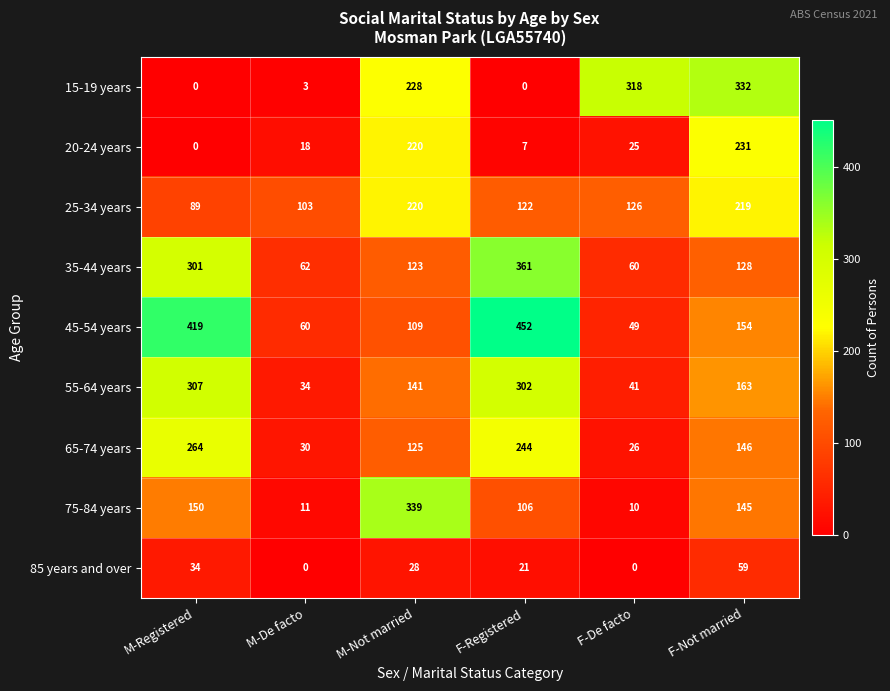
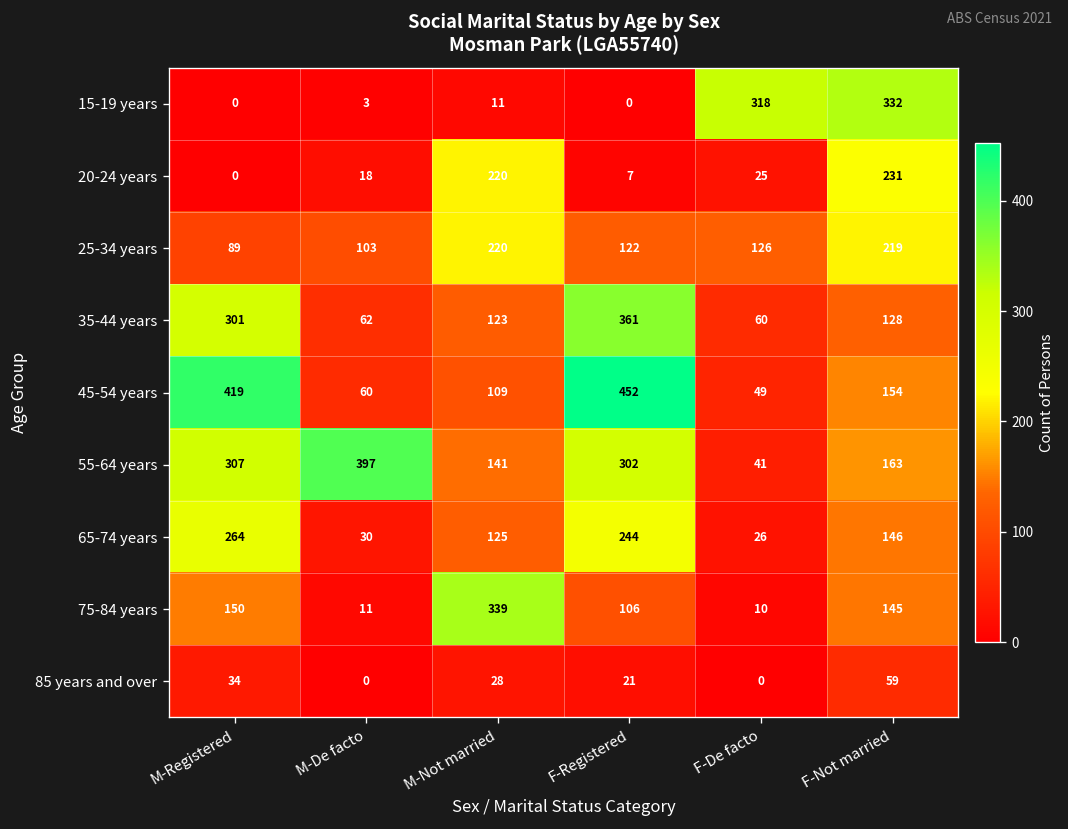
15-19 years, M-Not married: 228 -> 11
55-64 years, M-De facto: 34 -> 397
